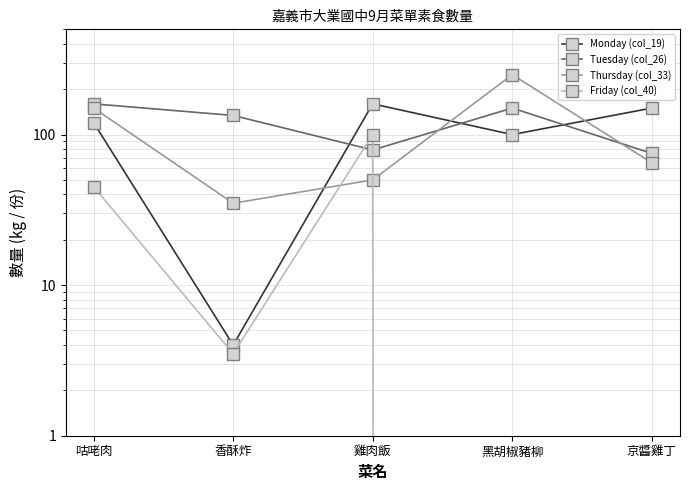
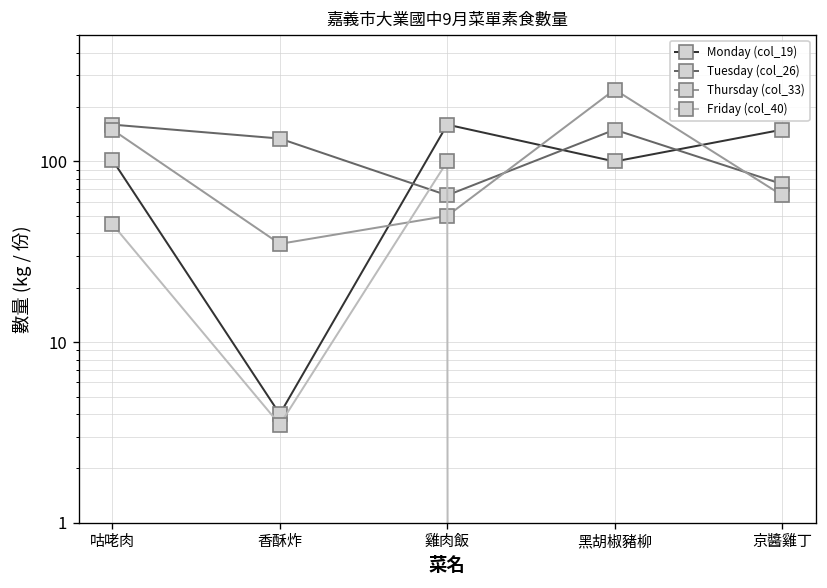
Monday (col_19), 咕咾肉: 120 -> 100
Tuesday (col_26), 雞肉飯: 80 -> 65
